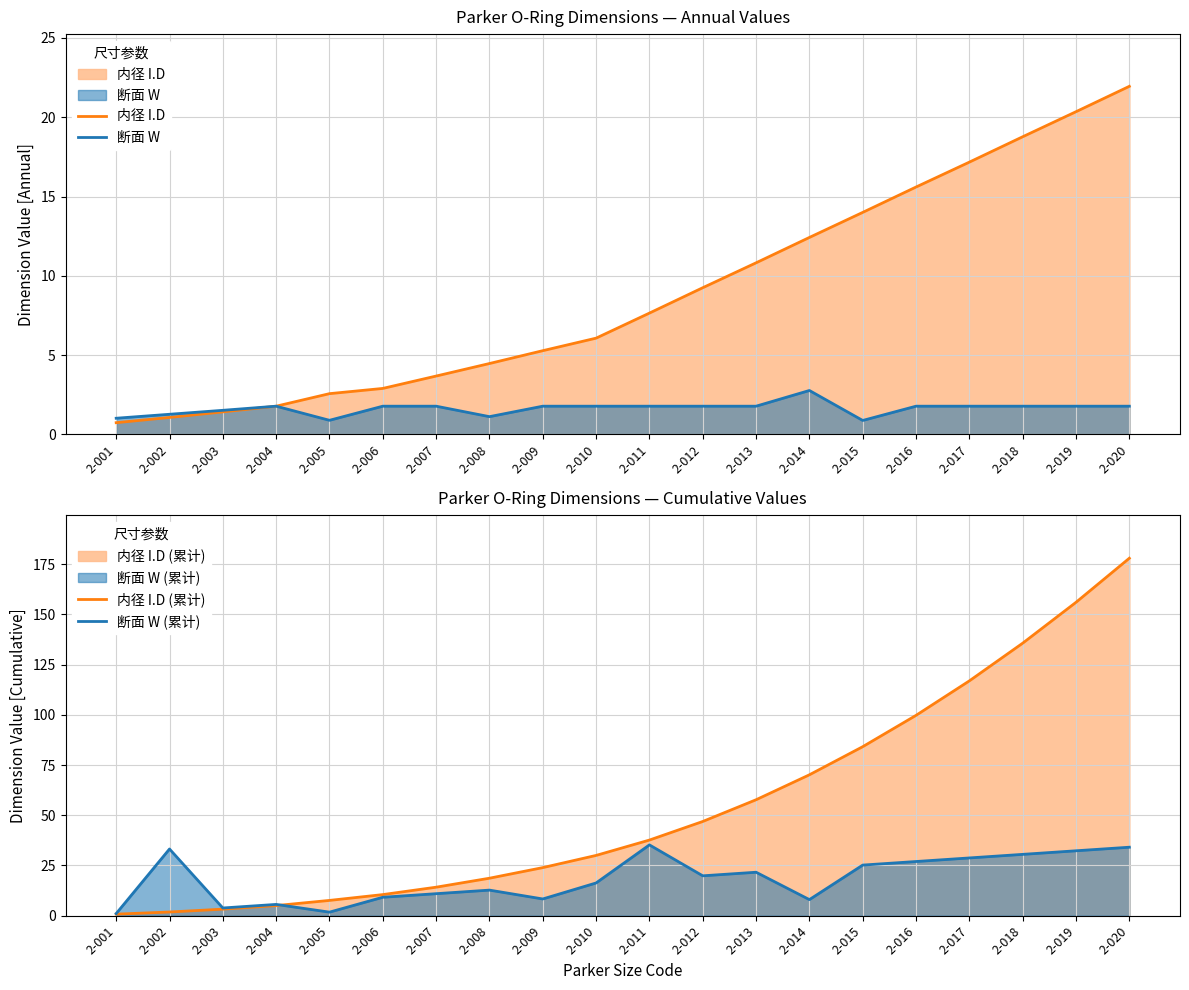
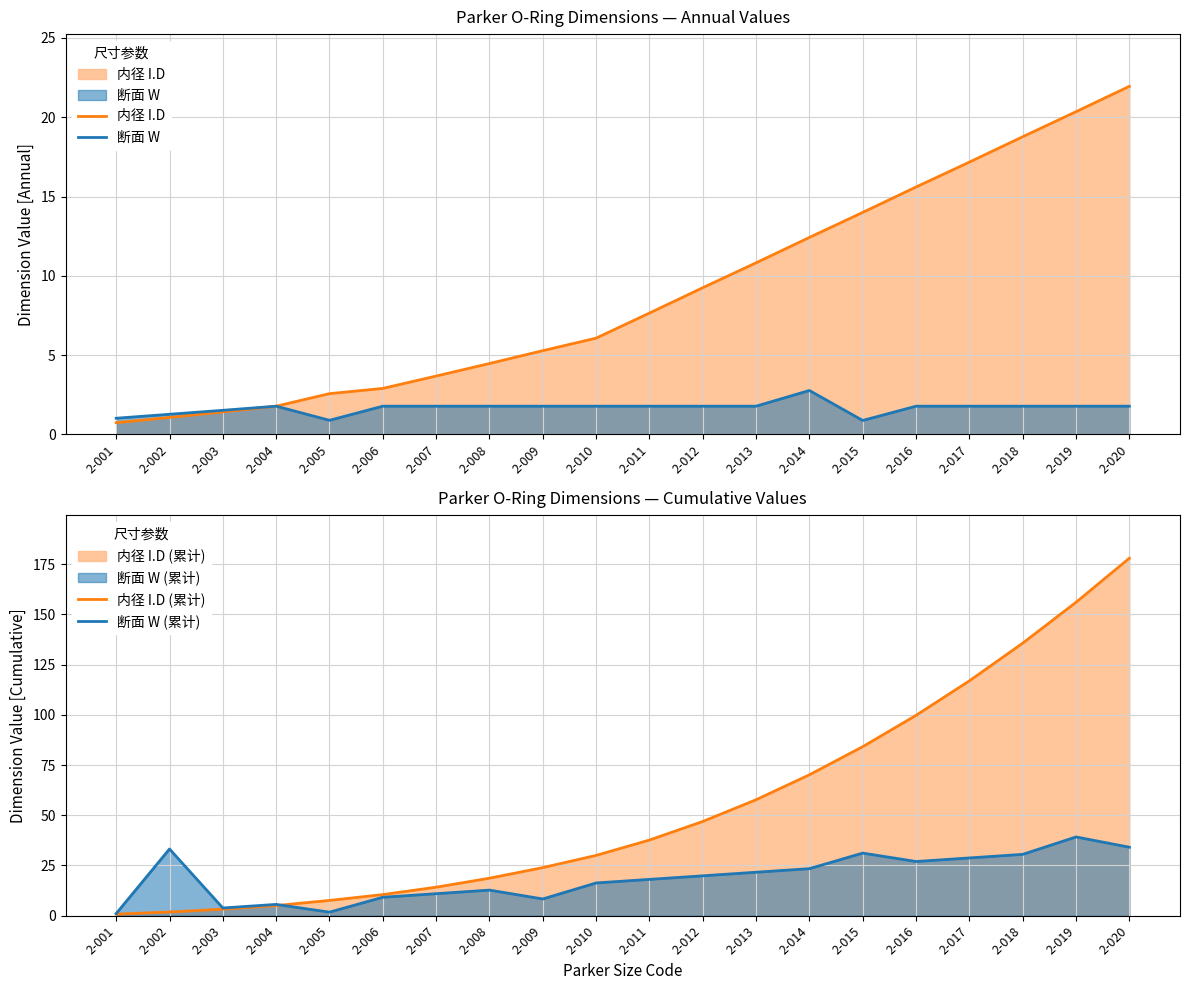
Parker O-Ring Dimensions — Annual Values, 断面 W, 2-008: 1.1 -> 1.8
Parker O-Ring Dimensions — Cumulative Values, 断面 W (累计), 2-011: 35 -> 18
Parker O-Ring Dimensions — Cumulative Values, 断面 W (累计), 2-014: 8 -> 23
Parker O-Ring Dimensions — Cumulative Values, 断面 W (累计), 2-015: 25 -> 31
Parker O-Ring Dimensions — Cumulative Values, 断面 W (累计), 2-019: 32 -> 39
